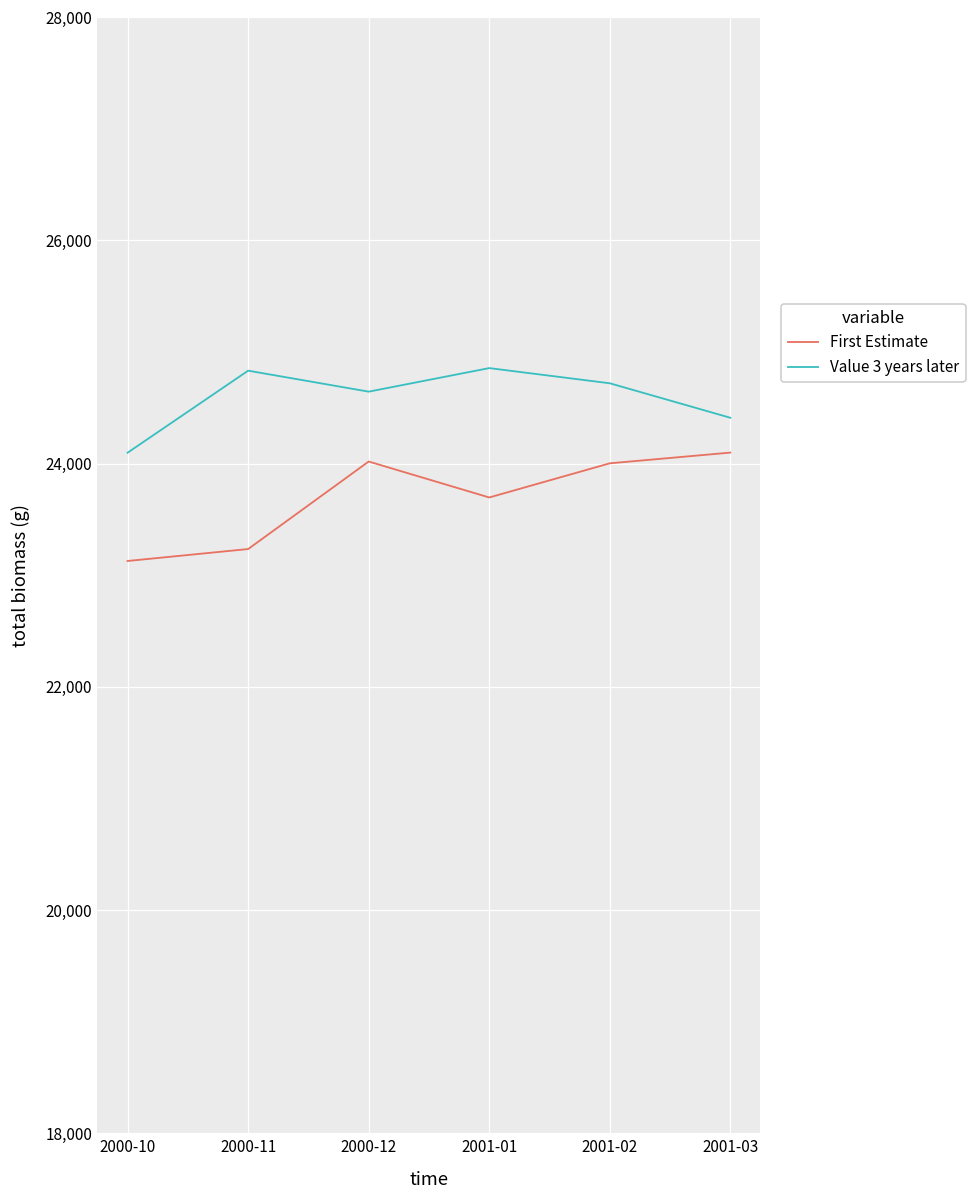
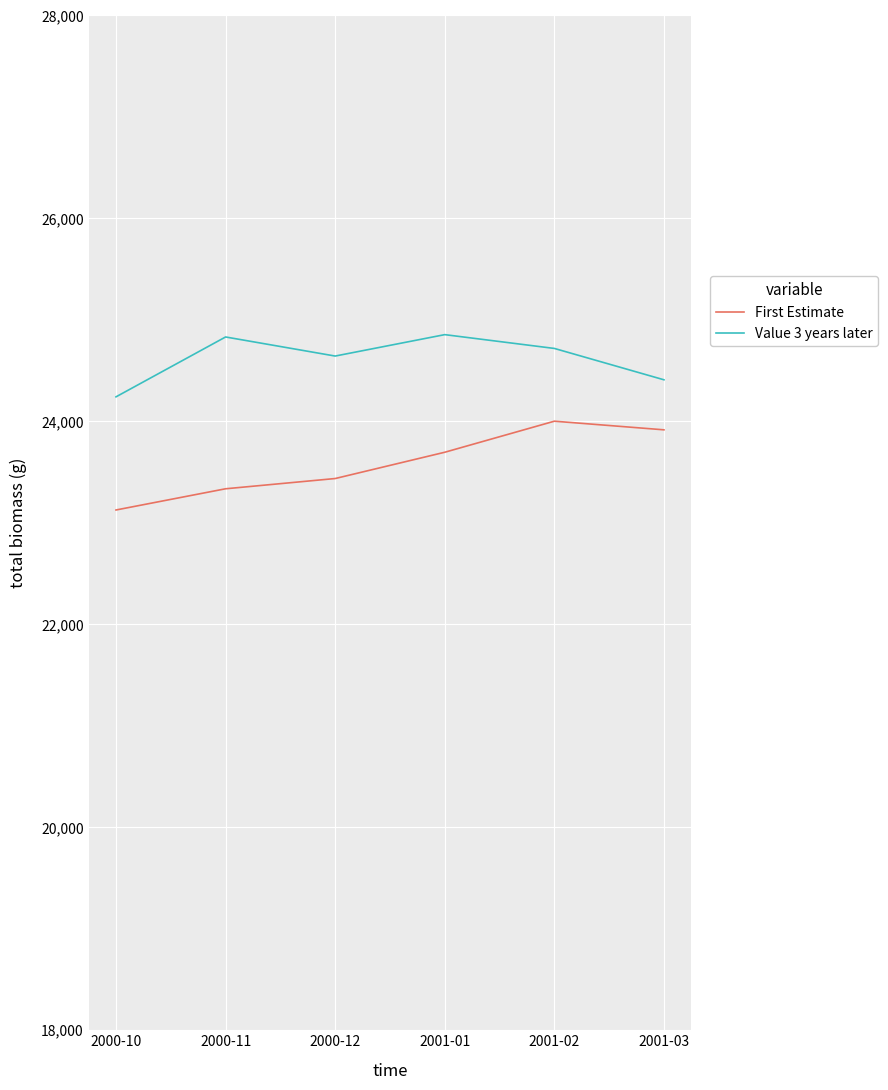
Value 3 years later, 2000-10: 24,100 -> 24,240
First Estimate, 2000-11: 23,230 -> 23,340
First Estimate, 2000-12: 24,020 -> 23,440
First Estimate, 2001-03: 24,100 -> 23,920
